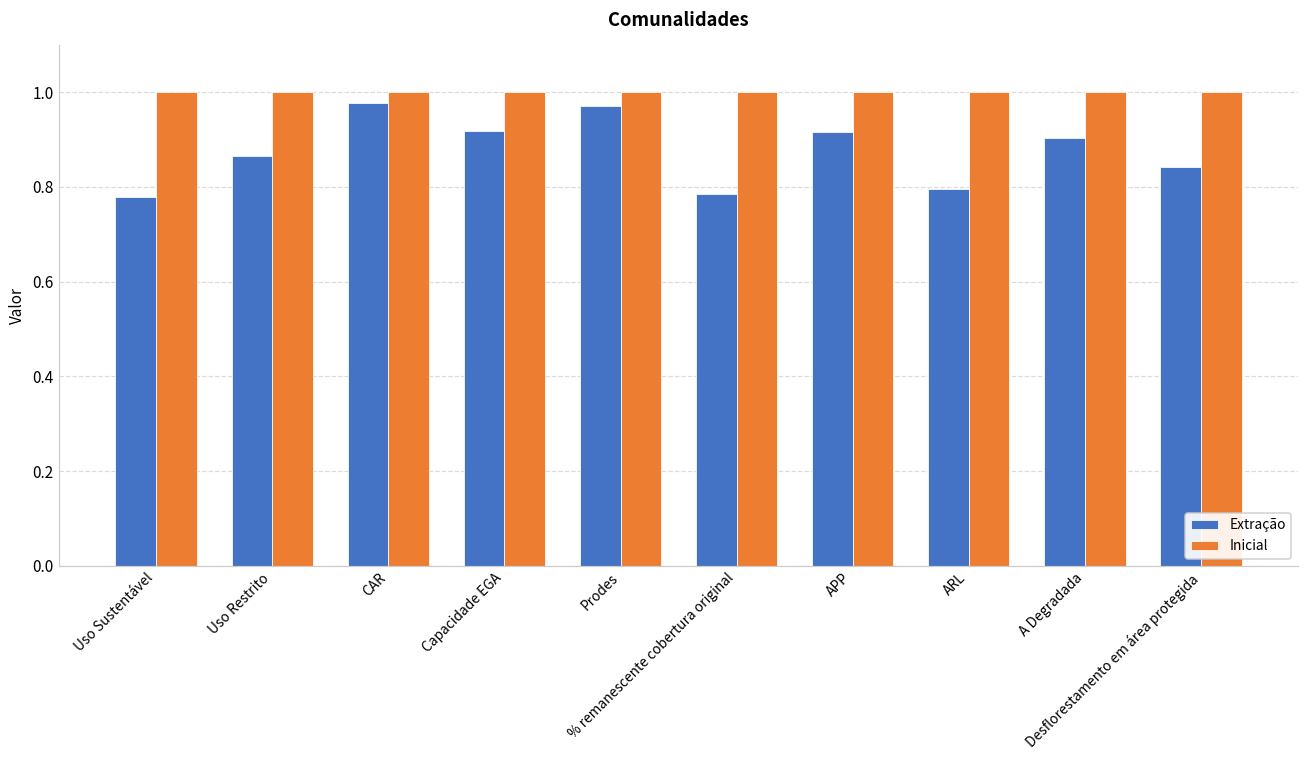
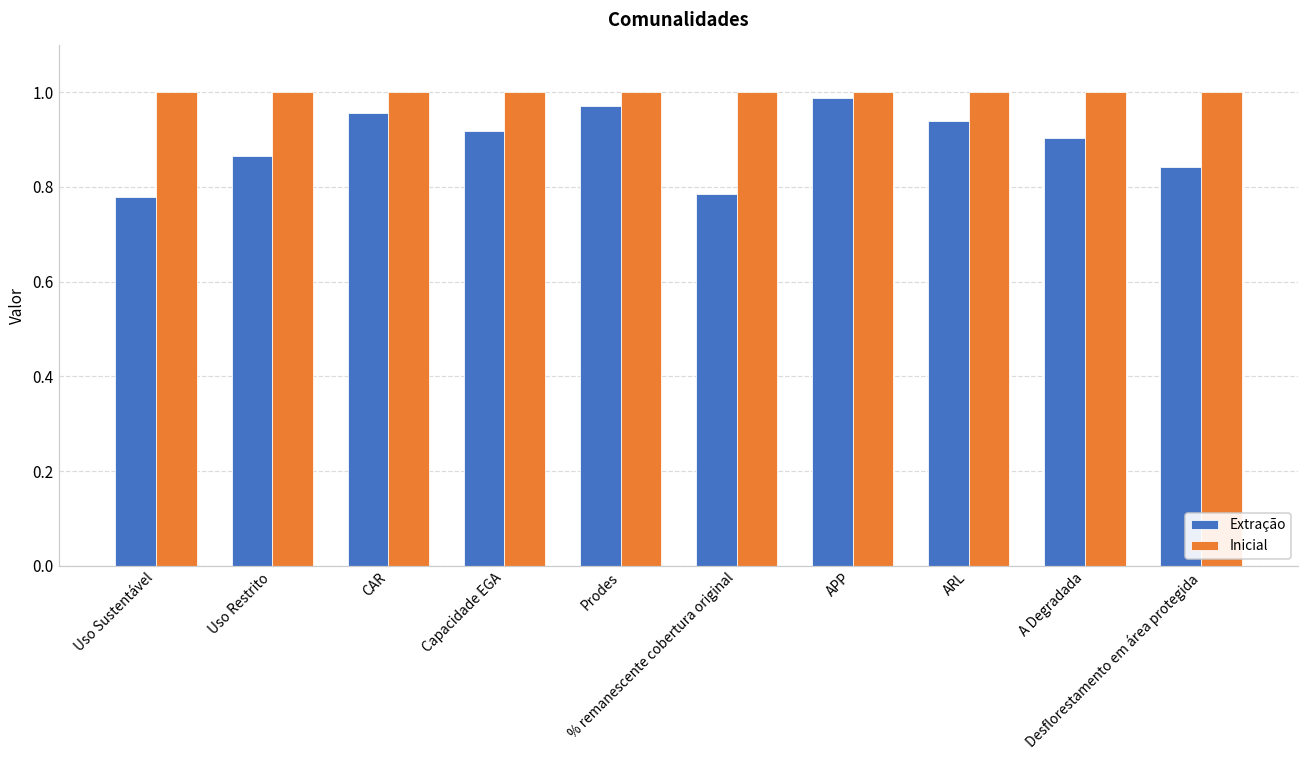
Extração, CAR: 0.98 -> 0.96
Extração, APP: 0.91 -> 0.99
Extração, ARL: 0.79 -> 0.94
